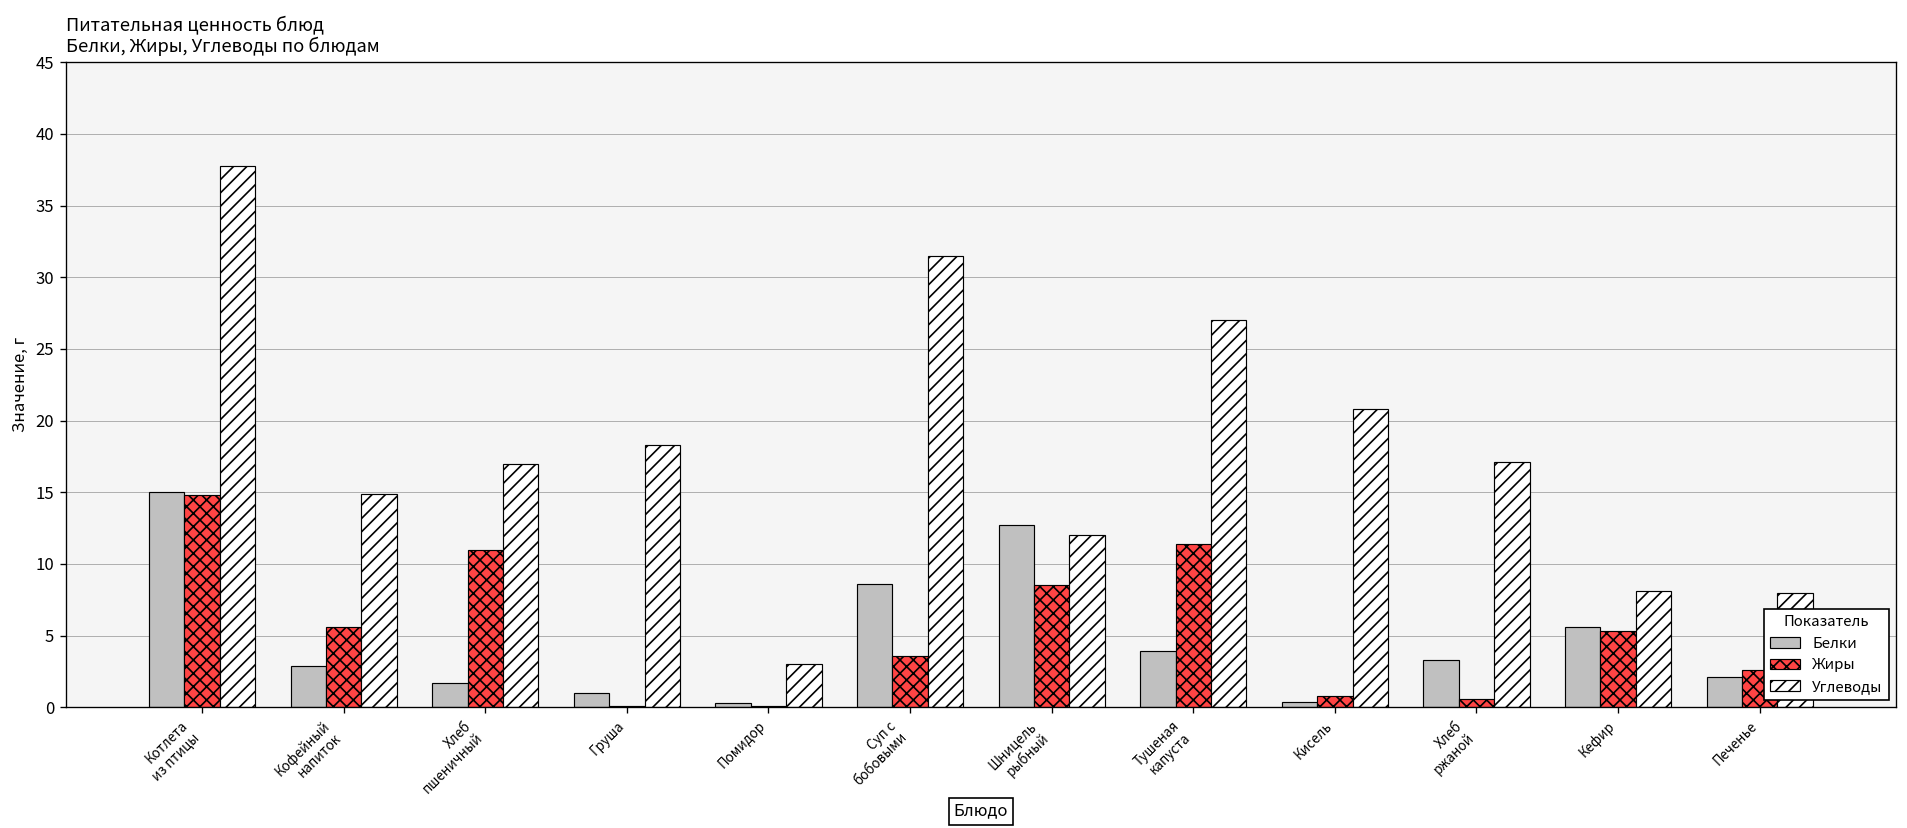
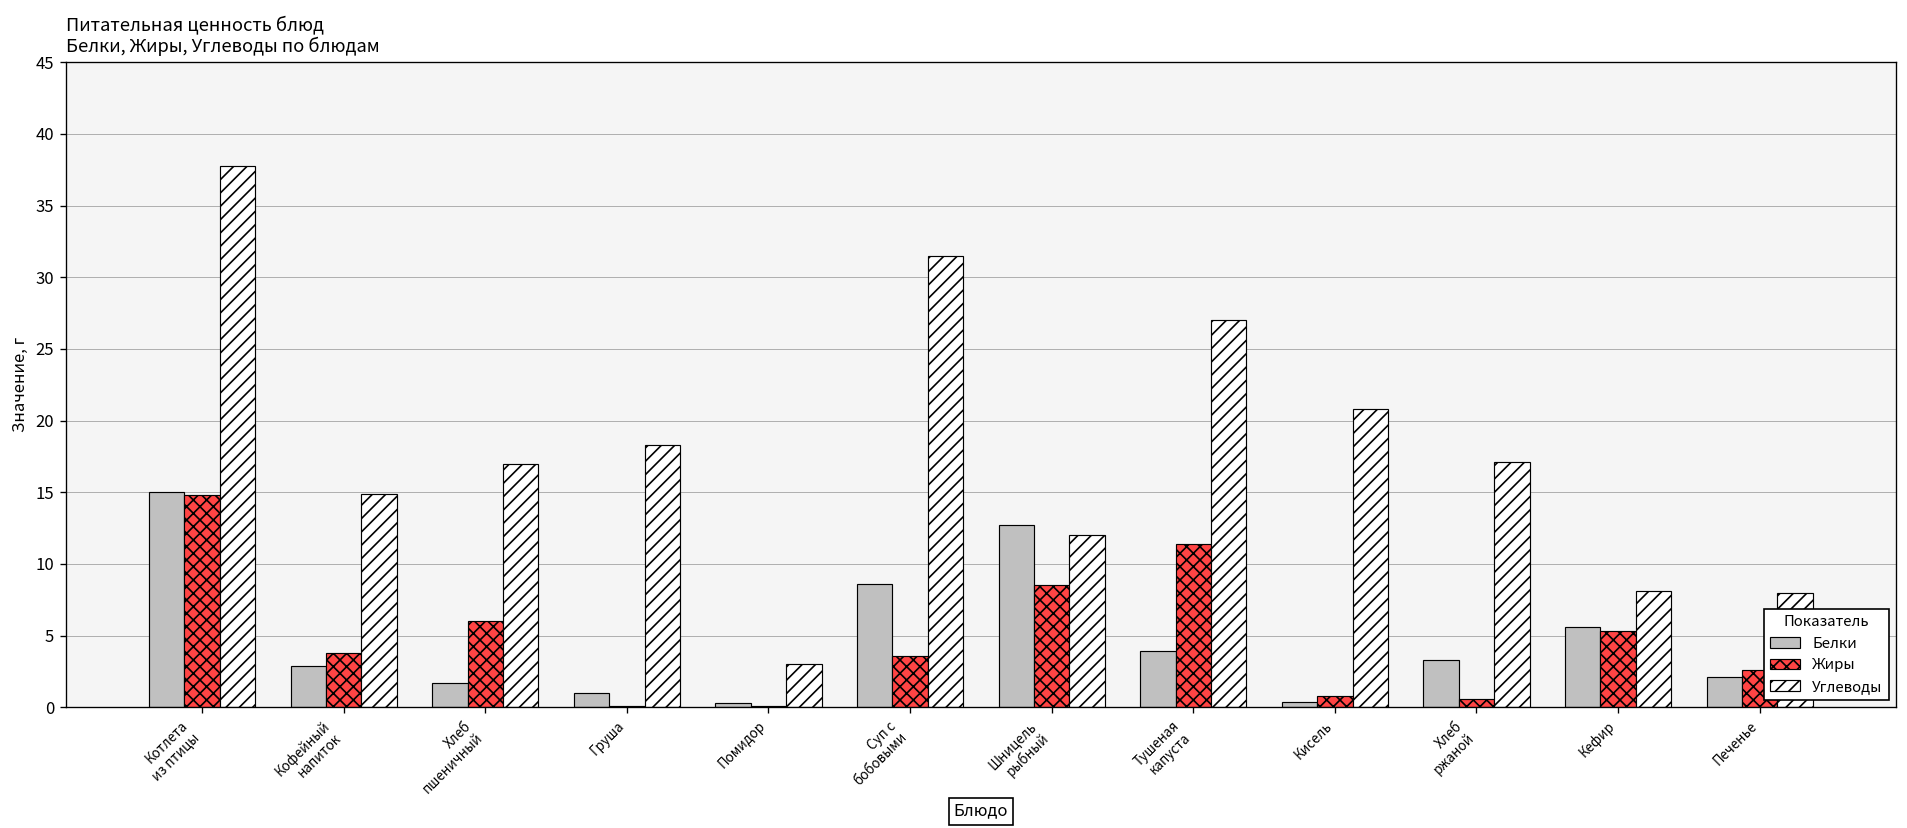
Жиры, Кофейный напиток: 5.6 -> 3.8
Жиры, Хлеб пшеничный: 11 -> 6
